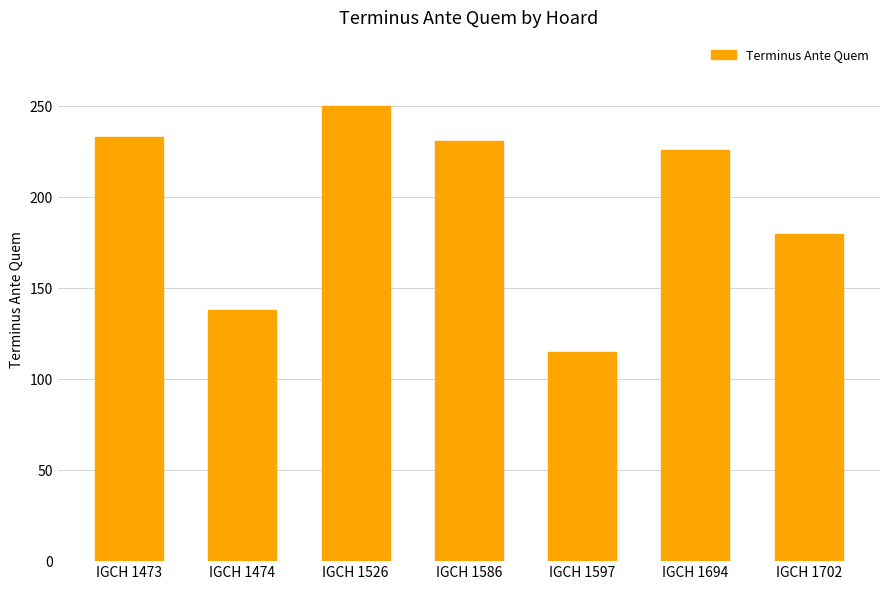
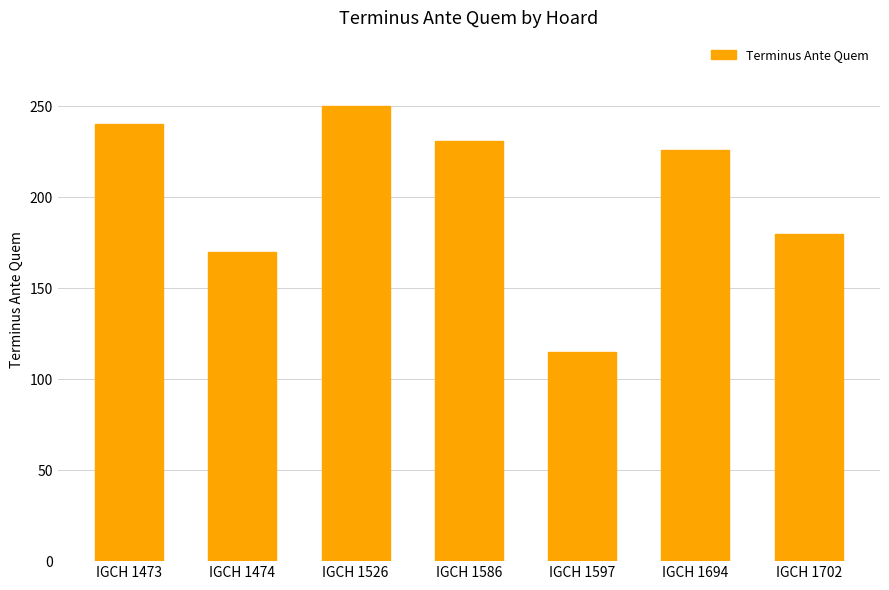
IGCH 1473: 233 -> 240
IGCH 1474: 138 -> 170
